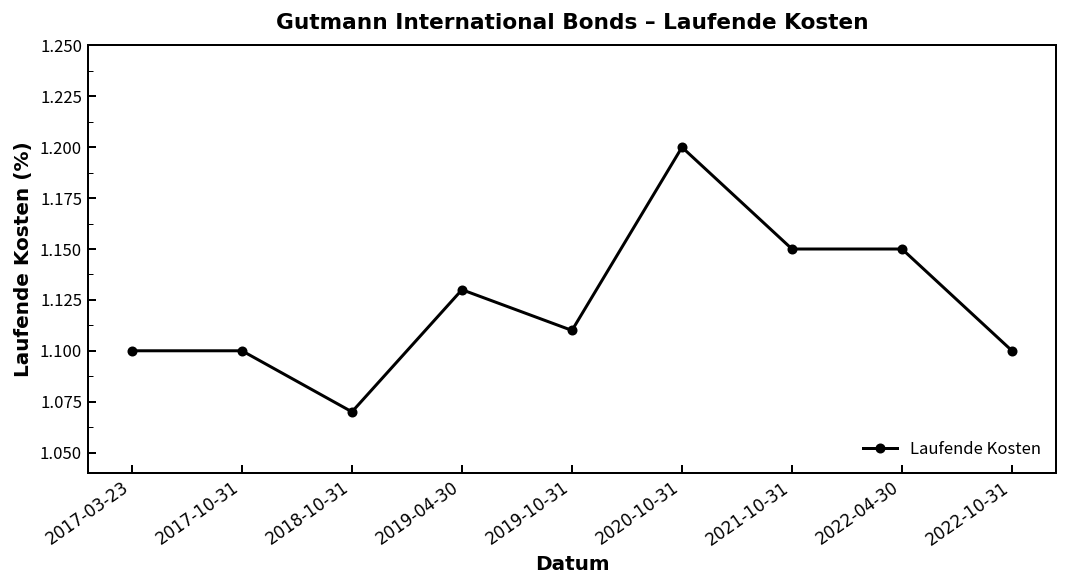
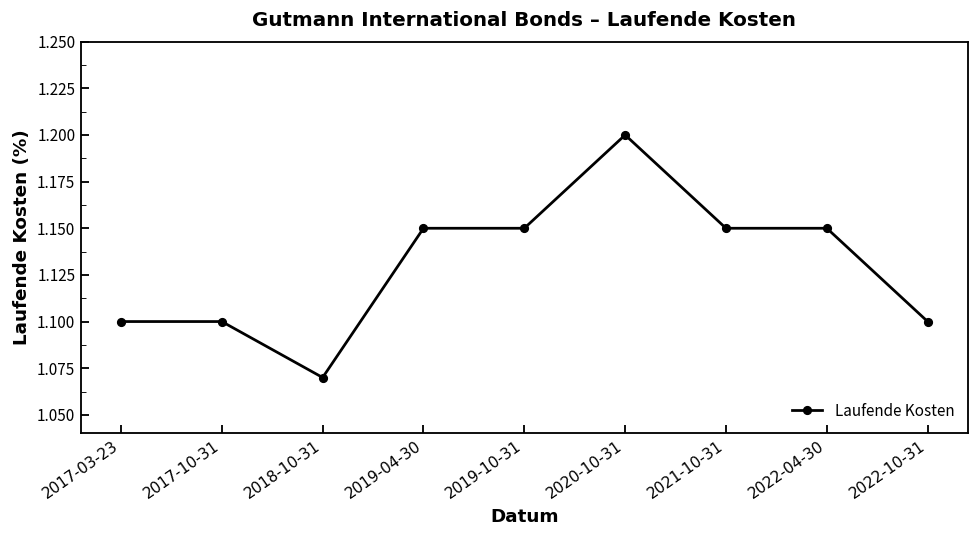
2019-04-30: 1.13 -> 1.15
2019-10-31: 1.11 -> 1.15
